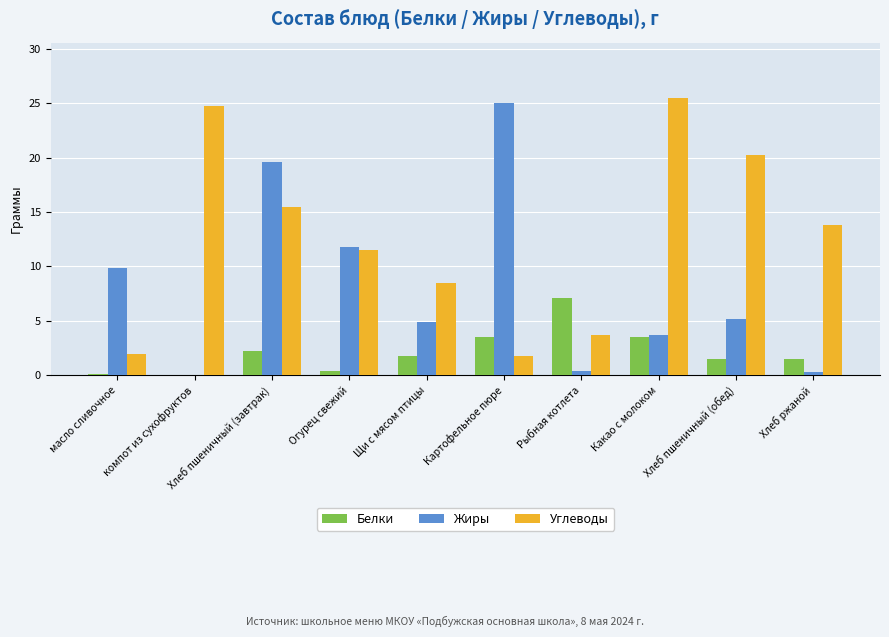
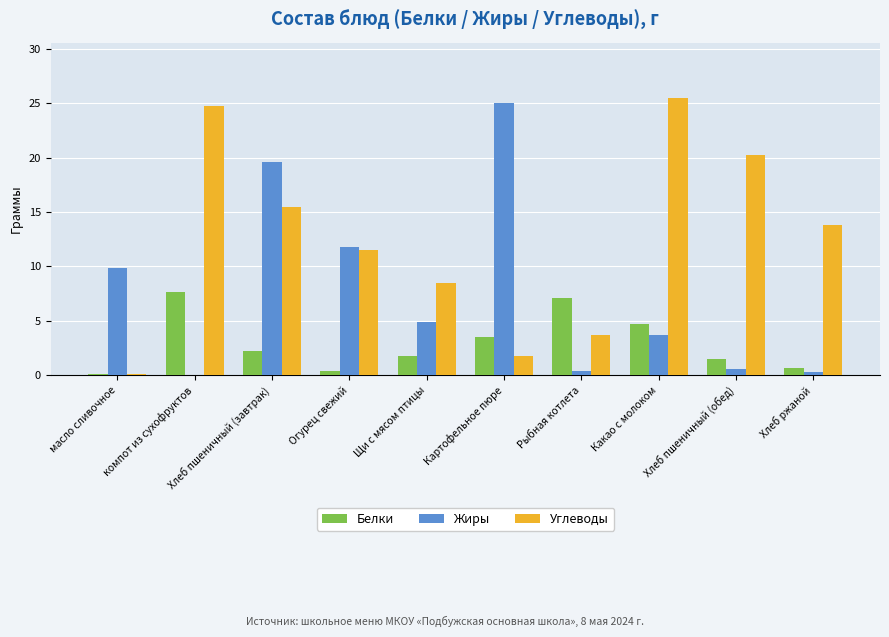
Углеводы, масло сливочное: 2.0 -> 0.1
Белки, компот из сухофруктов: 0.0 -> 7.7
Белки, Какао с молоком: 3.5 -> 4.7
Жиры, Хлеб пшеничный (обед): 5.2 -> 0.6
Белки, Хлеб ржаной: 1.5 -> 0.7
